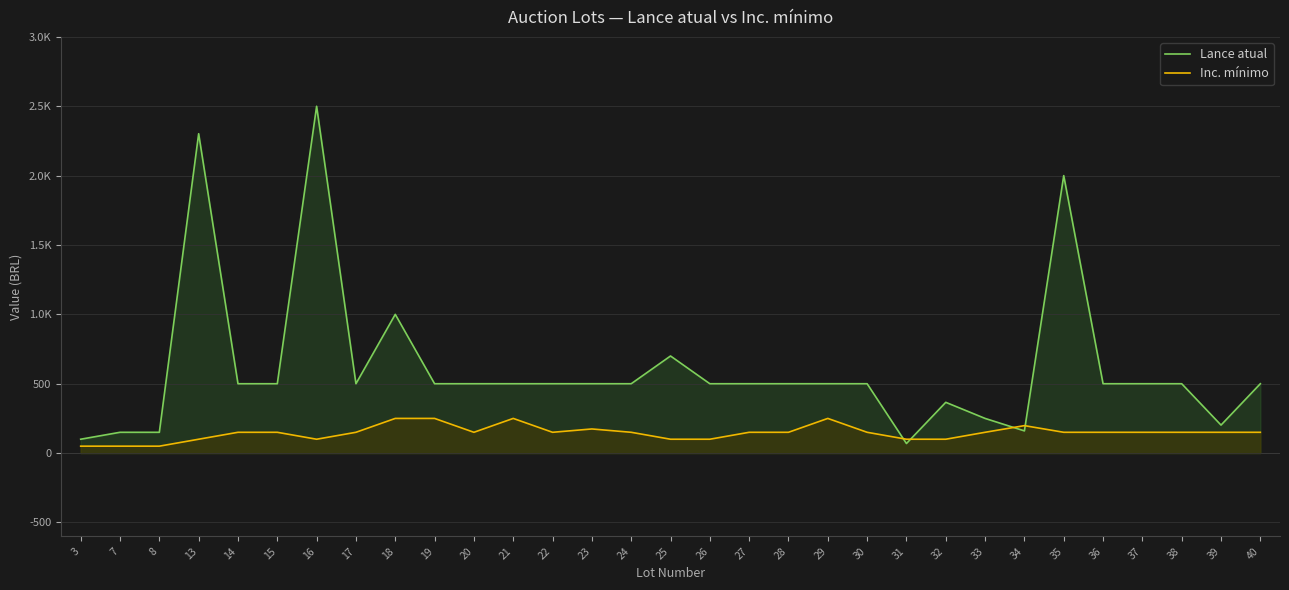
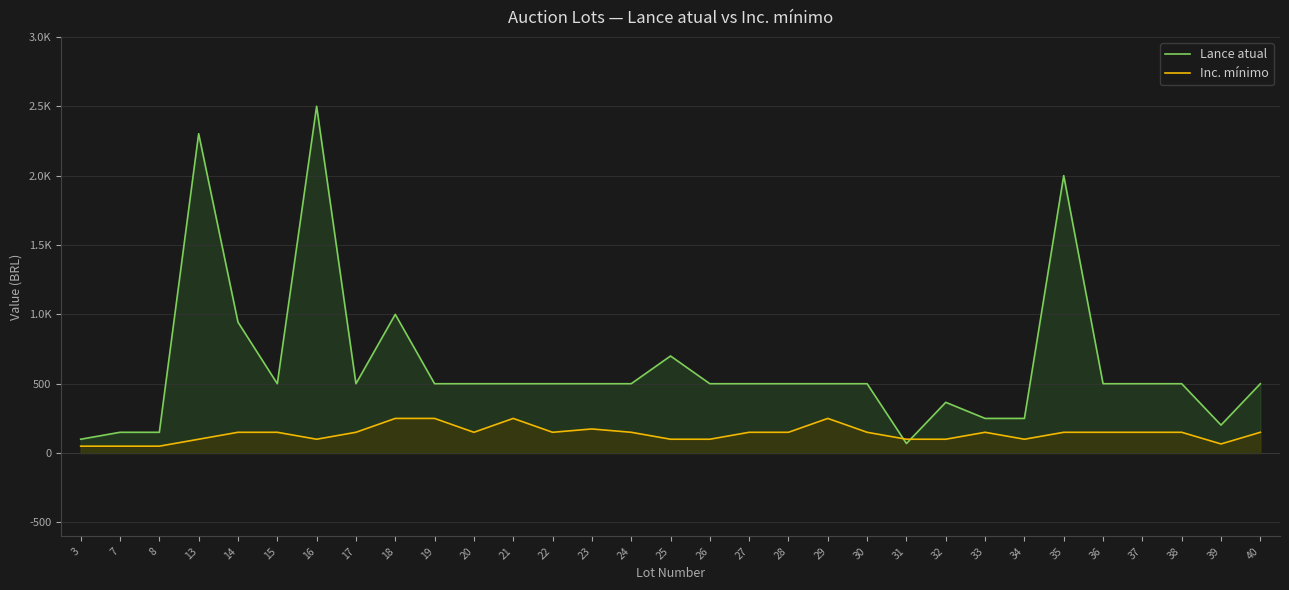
Lance atual, 14: 500 -> 940
Lance atual, 34: 160 -> 250
Inc. mínimo, 34: 200 -> 100
Inc. mínimo, 39: 150 -> 70
